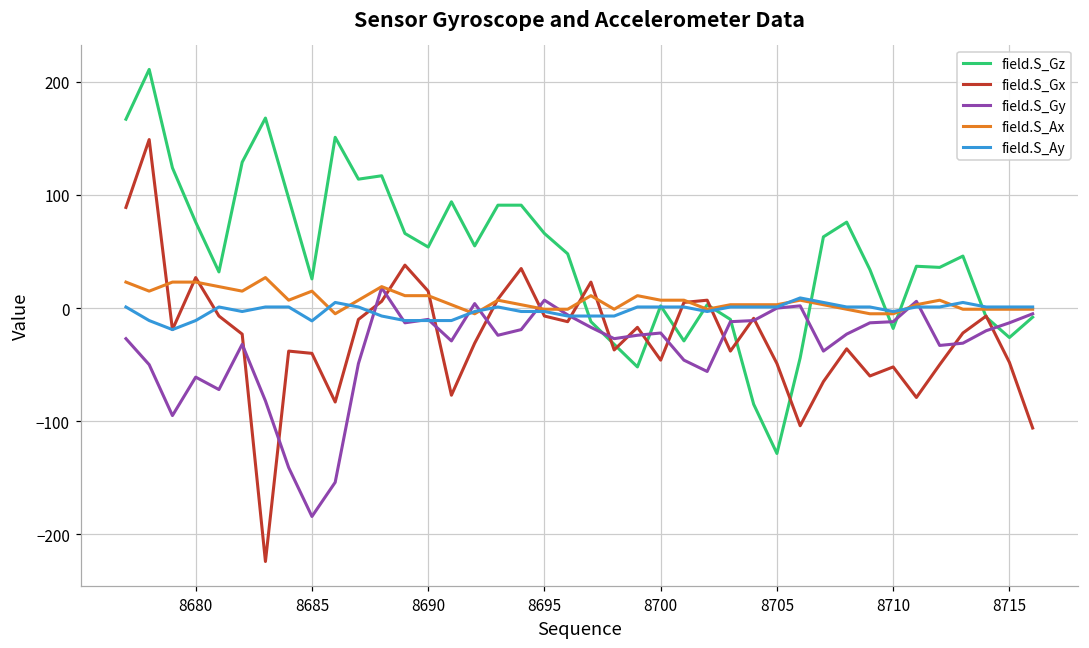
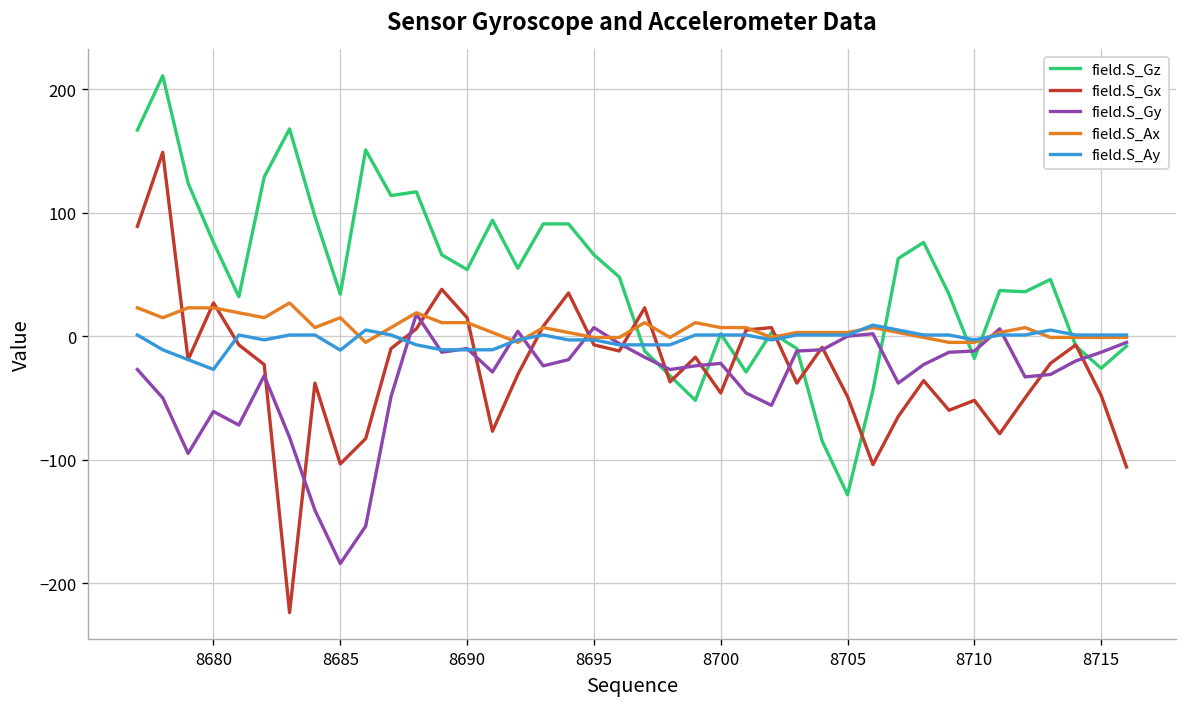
field.S_Ay, 8680: -11 -> -27
field.S_Gz, 8685: 26 -> 34
field.S_Gx, 8685: -40 -> -104
